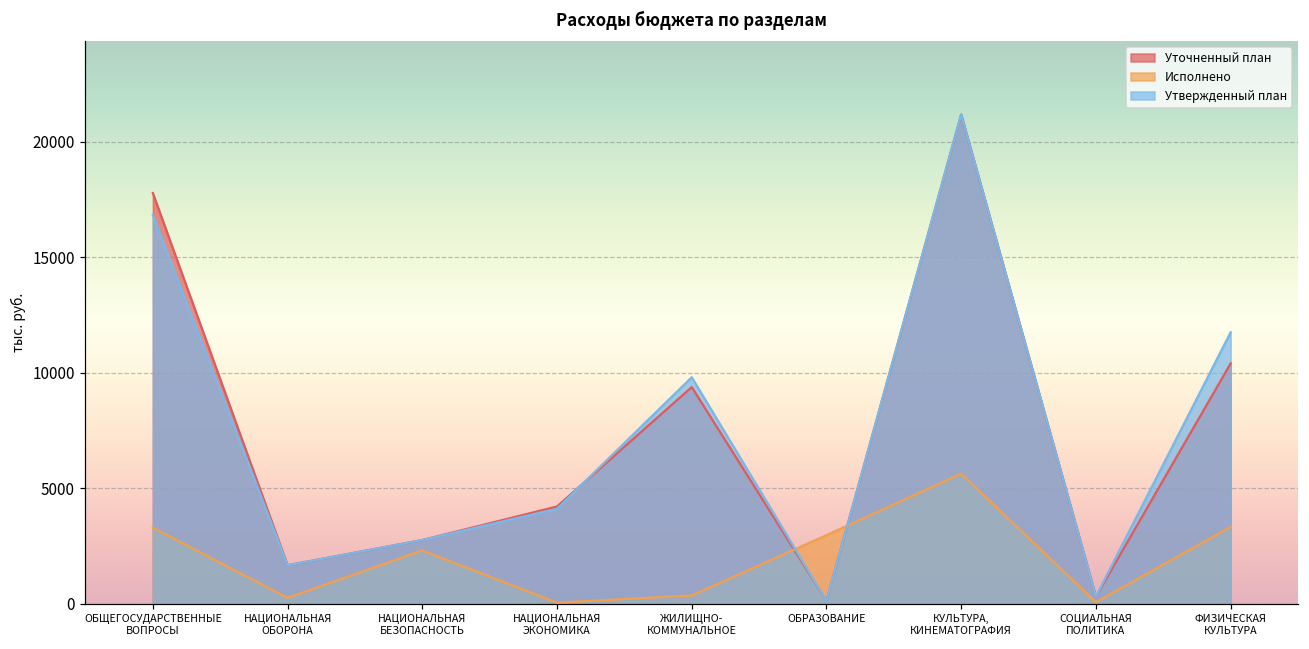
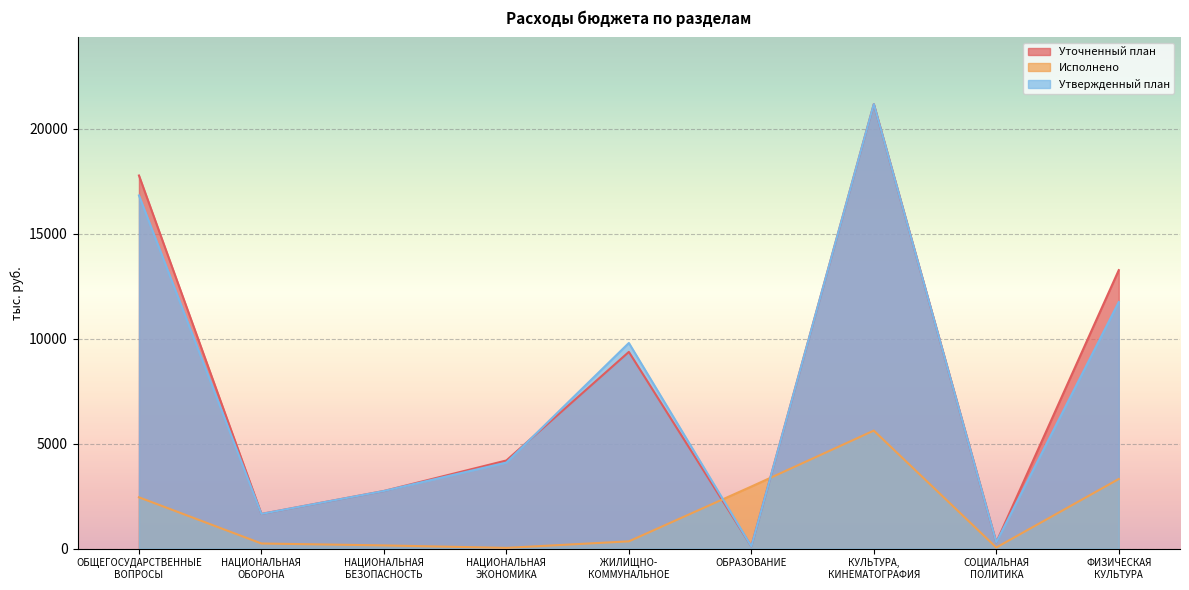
Исполнено, ОБЩЕГОСУДАРСТВЕННЫЕ ВОПРОСЫ: 3300 -> 2400
Исполнено, НАЦИОНАЛЬНАЯ БЕЗОПАСНОСТЬ: 2300 -> 200
Уточненный план, ФИЗИЧЕСКАЯ КУЛЬТУРА: 10400 -> 13300
